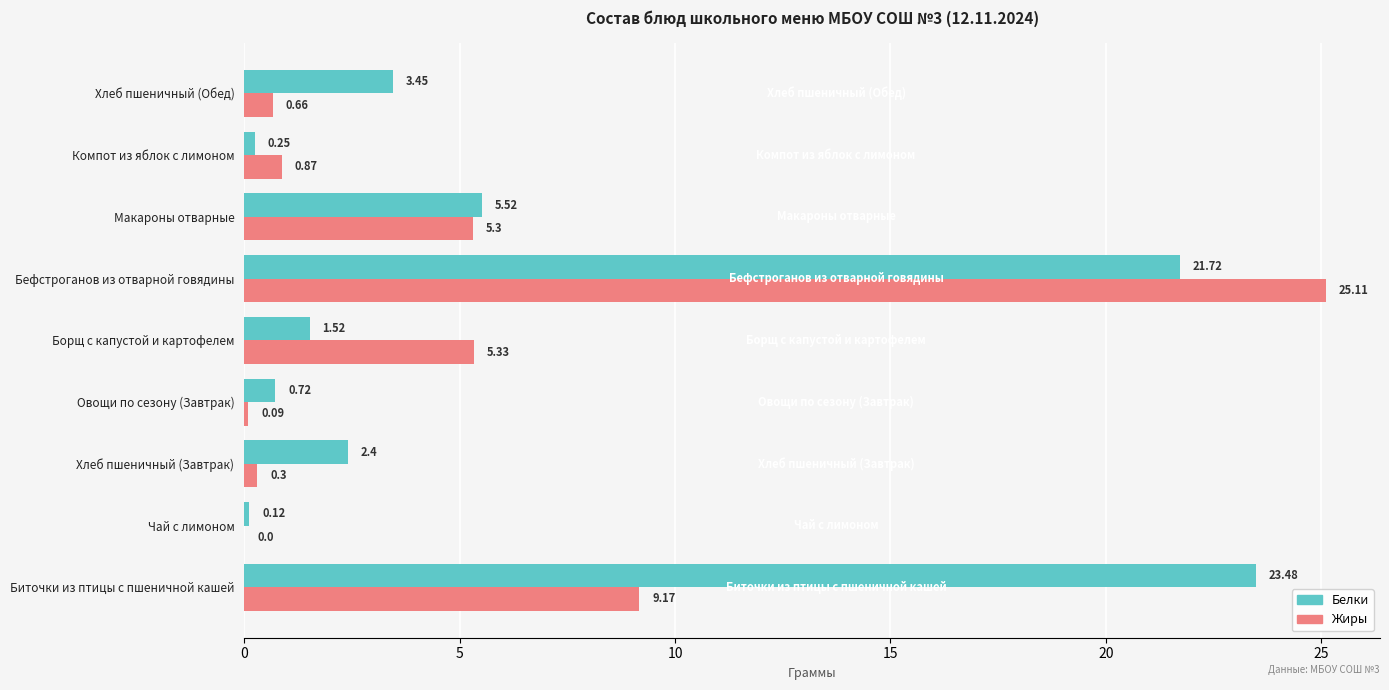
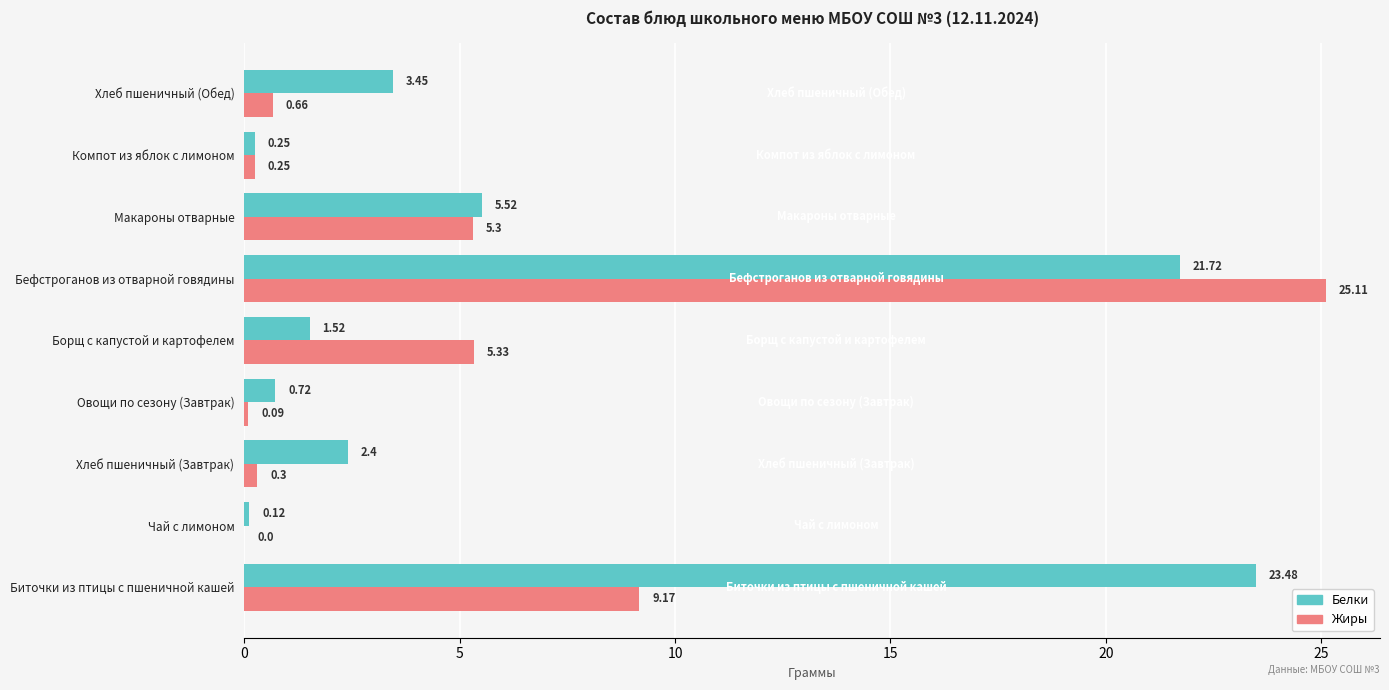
Жиры, Компот из яблок с лимоном: 0.87 -> 0.25
